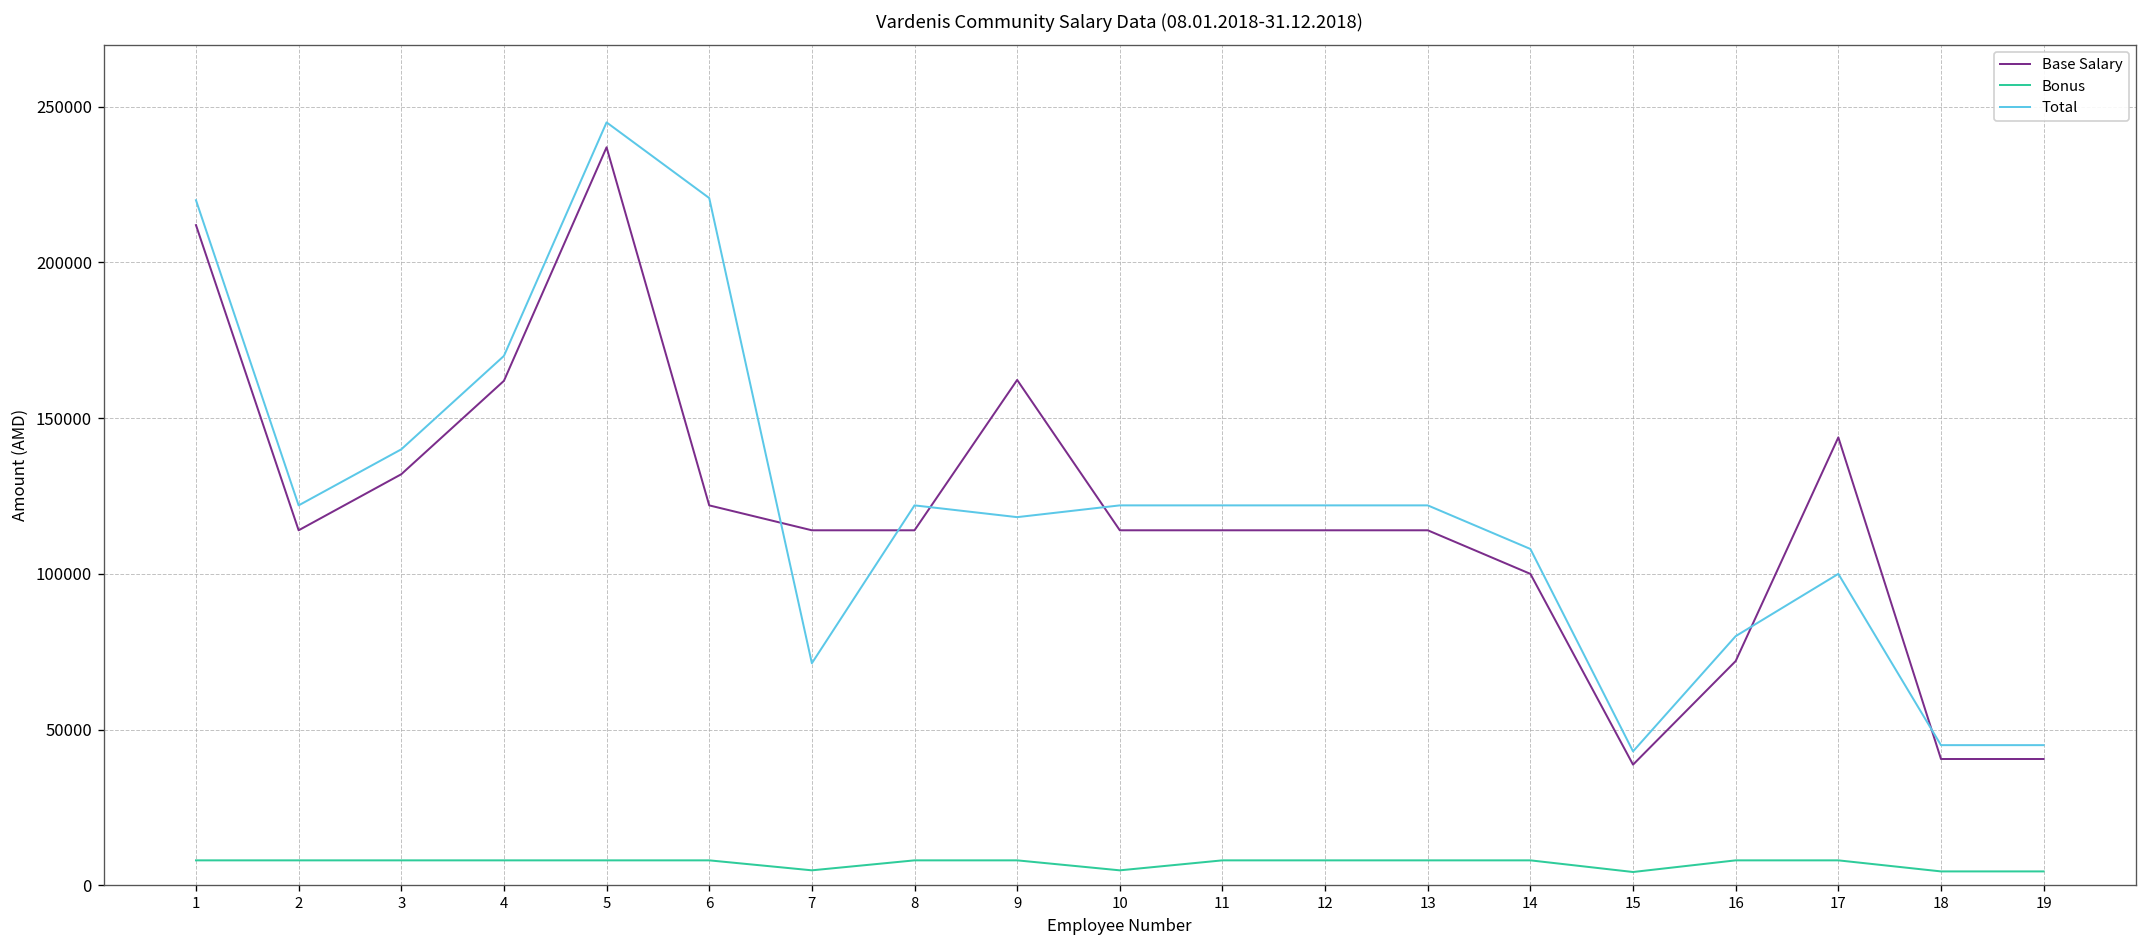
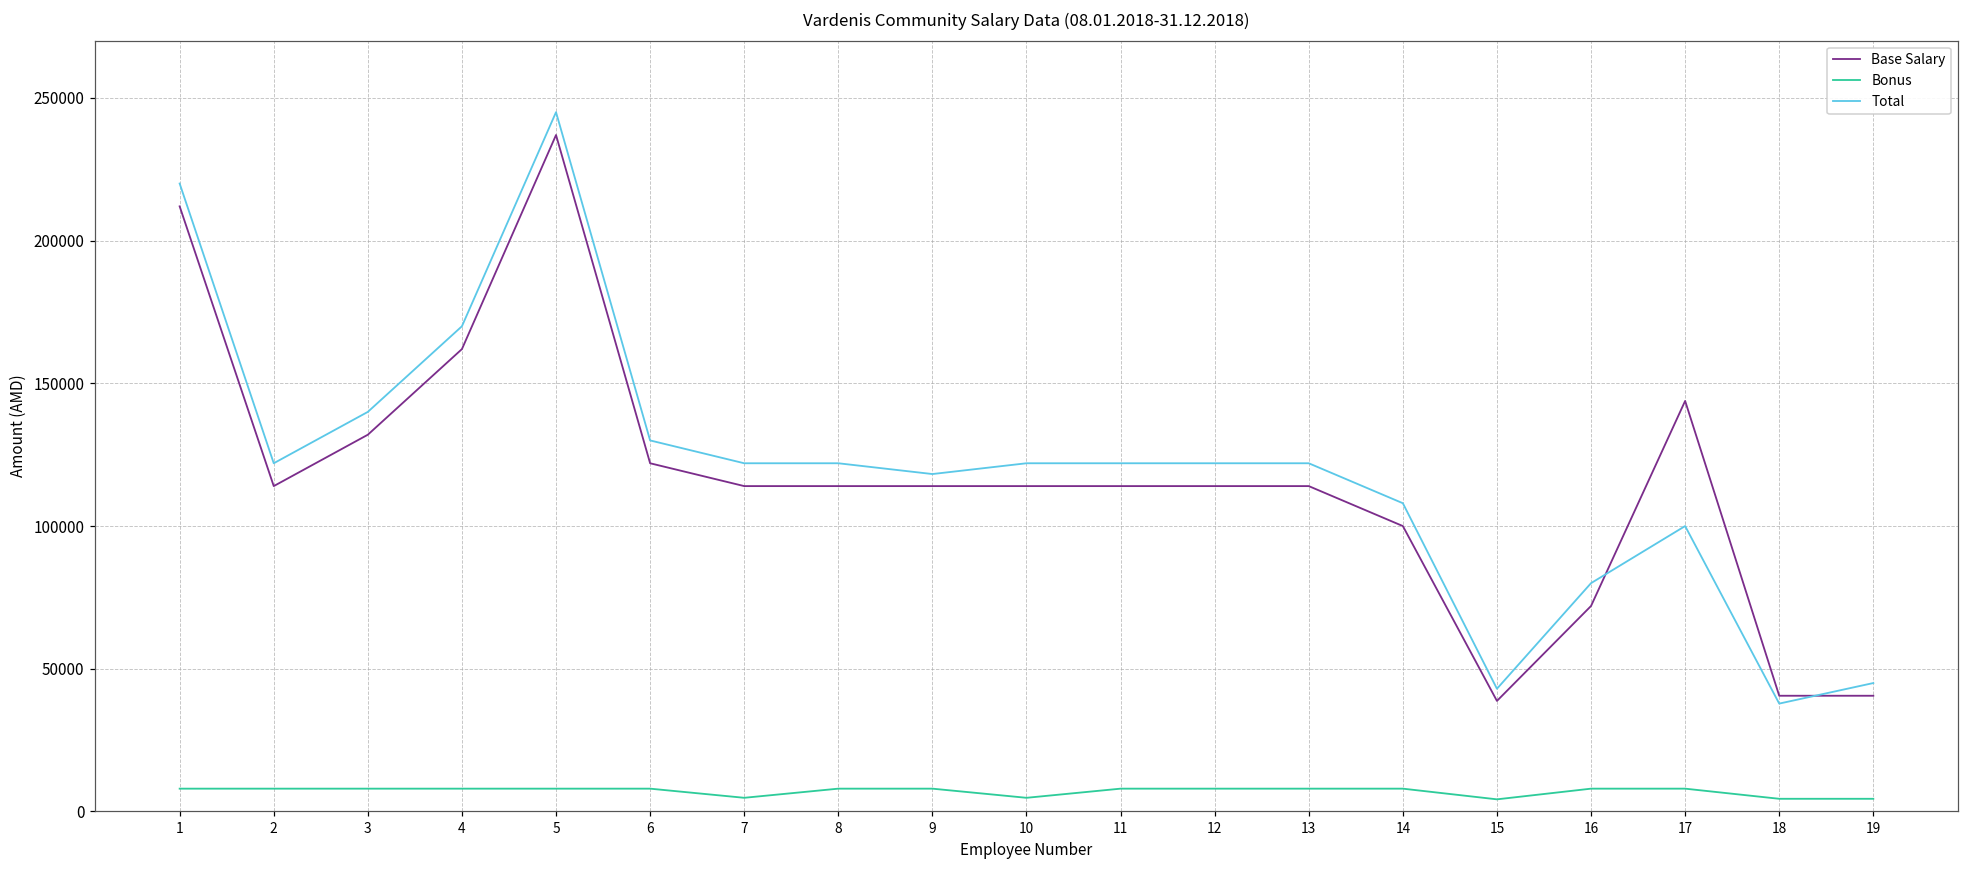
Total, 6: 221000 -> 130000
Total, 7: 71000 -> 122000
Base Salary, 9: 162000 -> 114000
Total, 18: 45000 -> 38000
